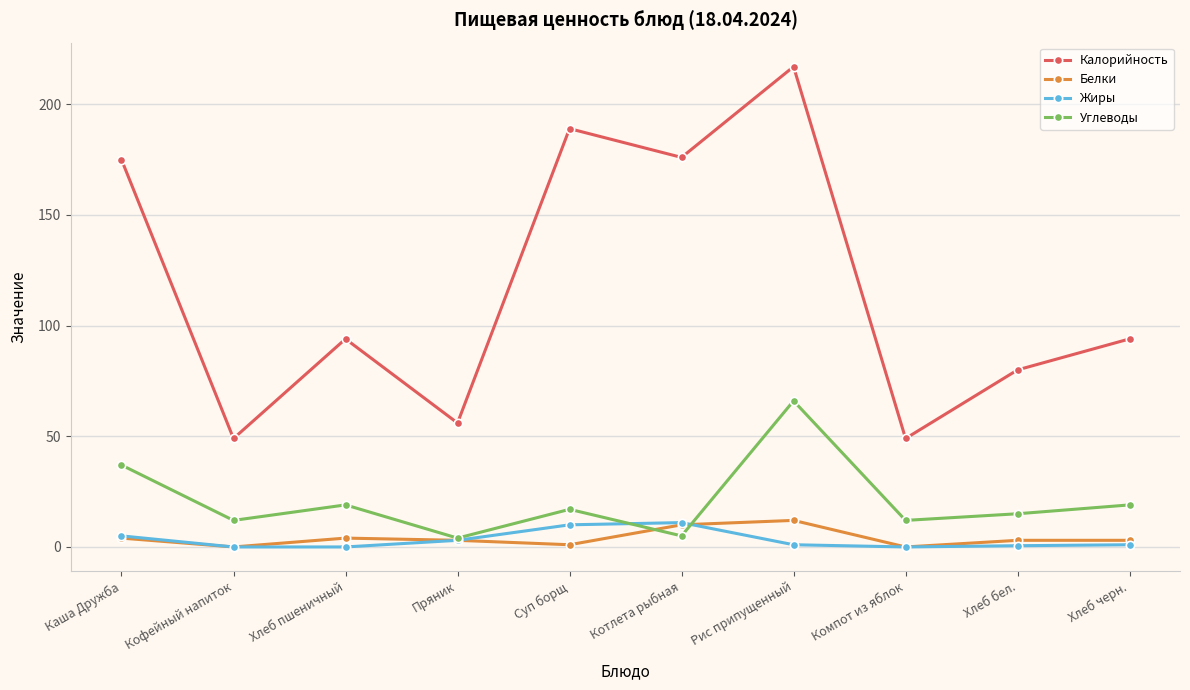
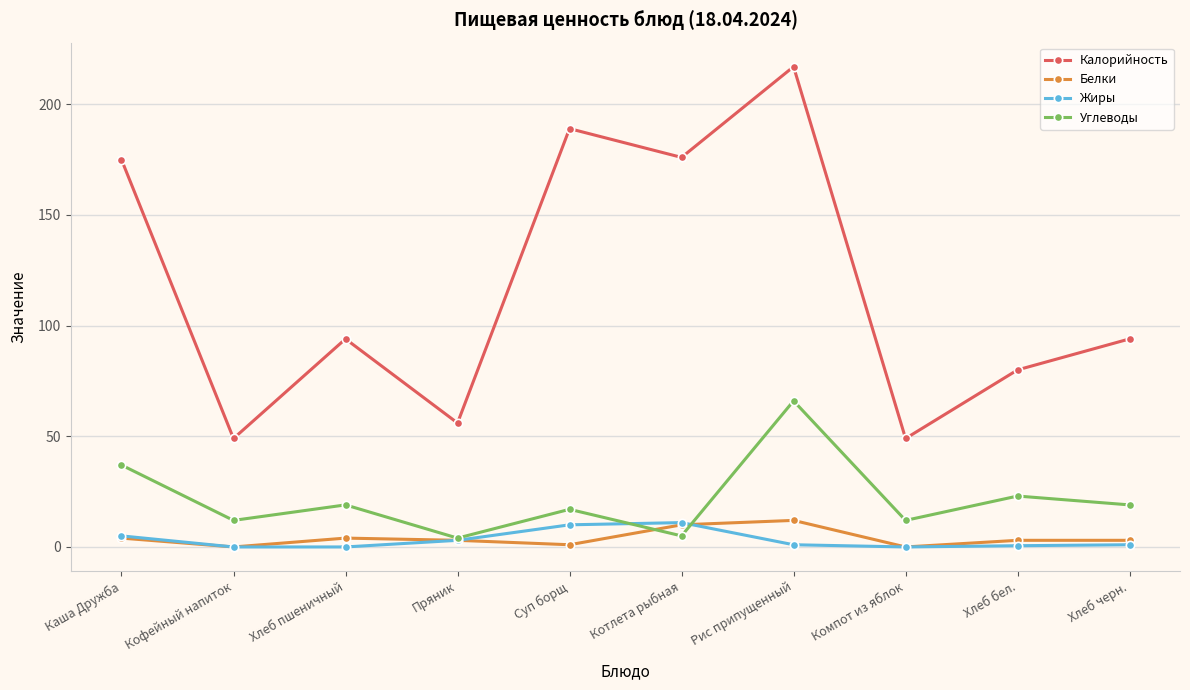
Углеводы, Хлеб бел.: 15 -> 23
